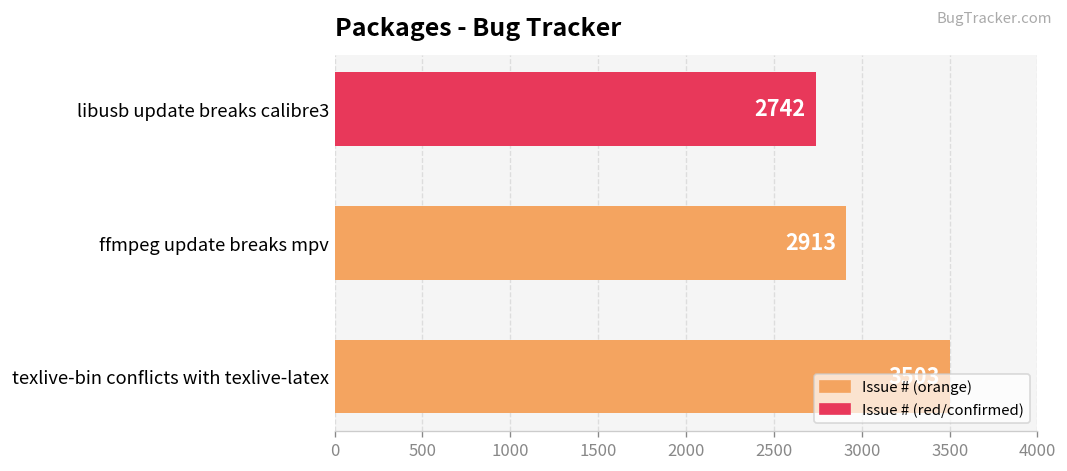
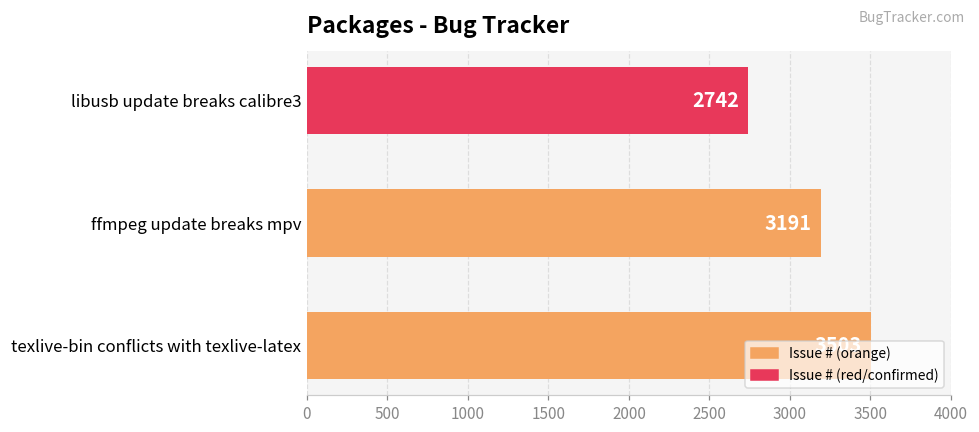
ffmpeg update breaks mpv: 2913 -> 3191
